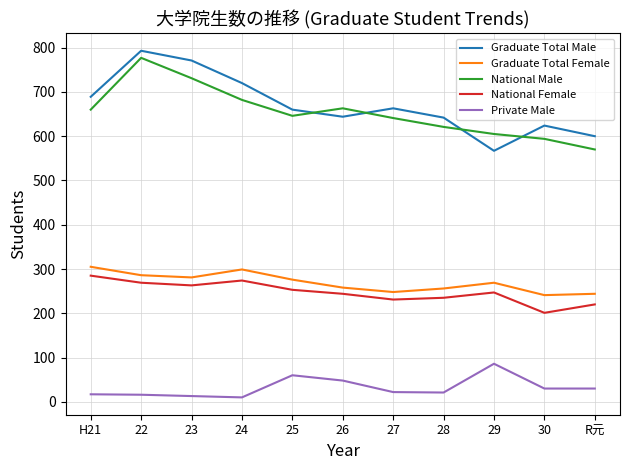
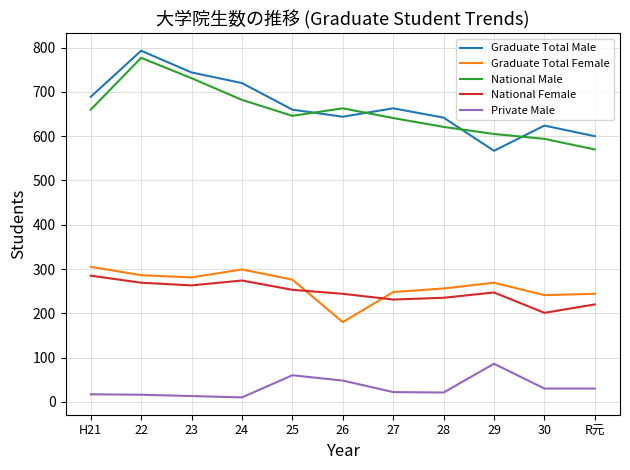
Graduate Total Male, 23: 770 -> 740
Graduate Total Female, 26: 260 -> 180
